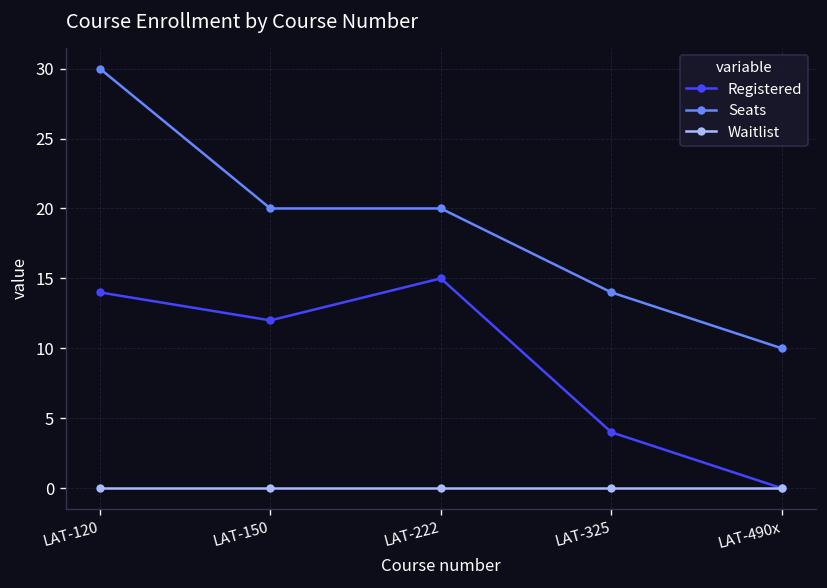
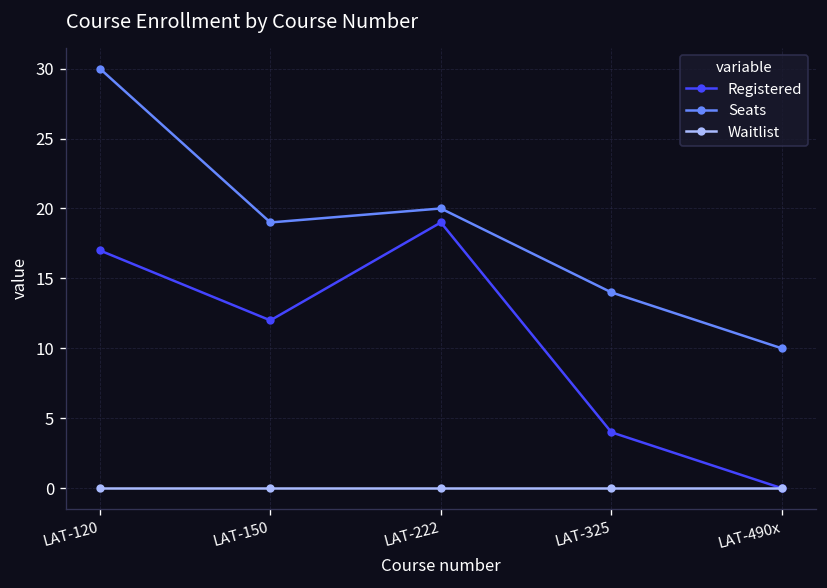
Registered, LAT-120: 14 -> 17
Seats, LAT-150: 20 -> 19
Registered, LAT-222: 15 -> 19
